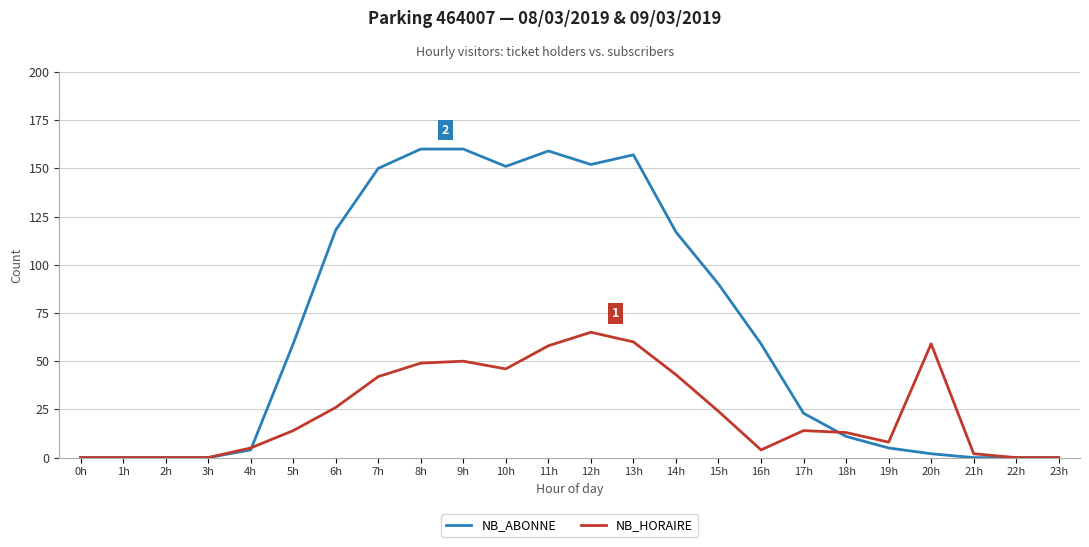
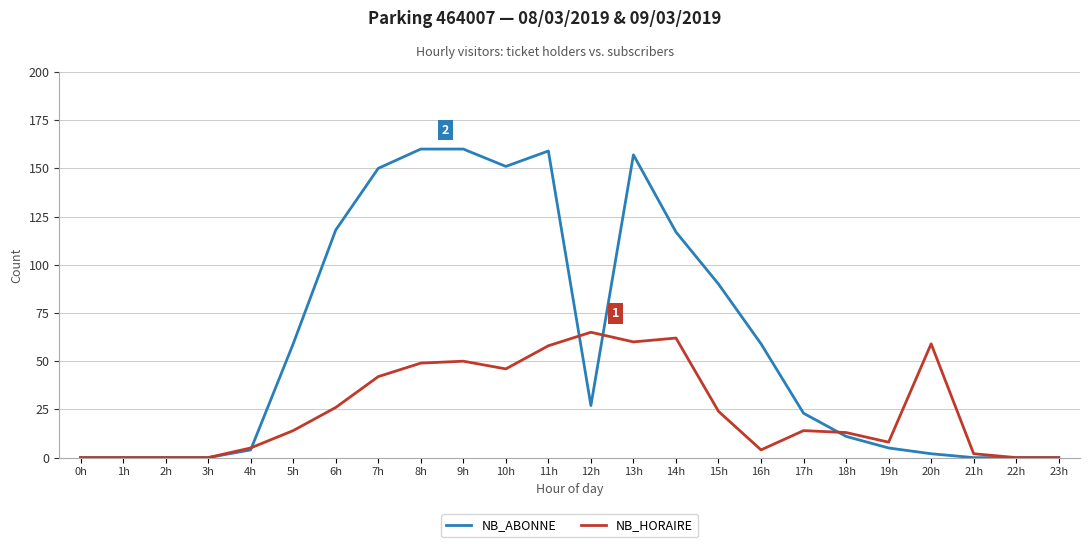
NB_ABONNE, 12h: 152 -> 27
NB_HORAIRE, 14h: 43 -> 62
